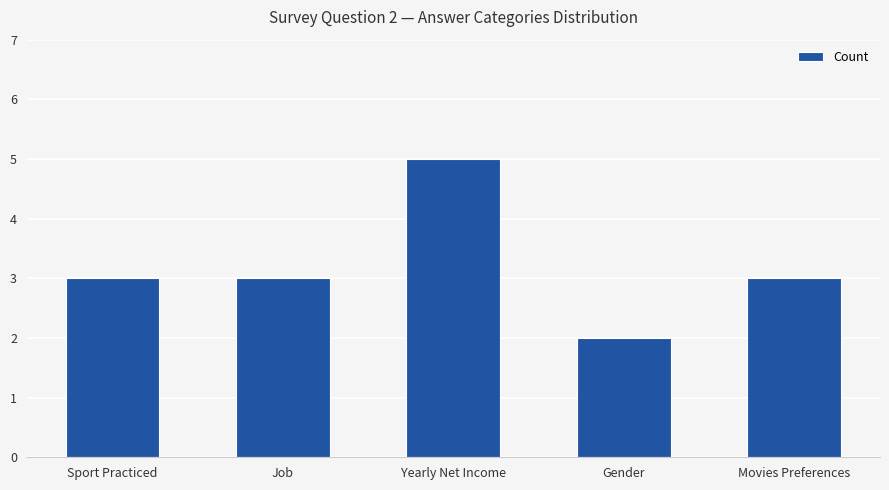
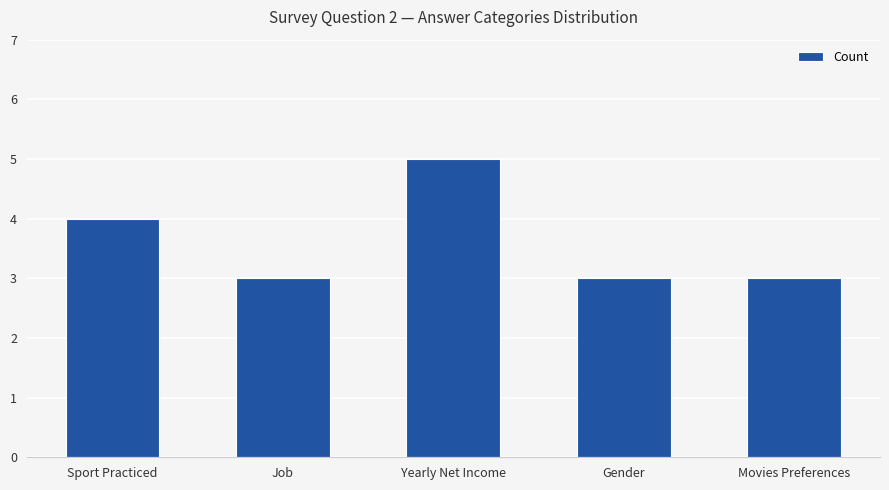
Sport Practiced: 3 -> 4
Gender: 2 -> 3
